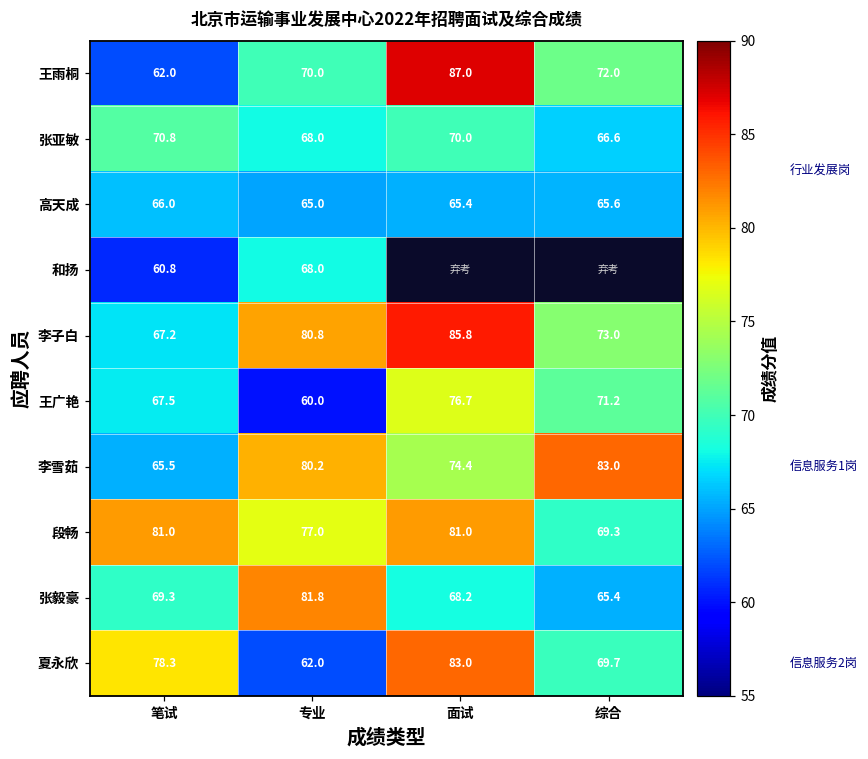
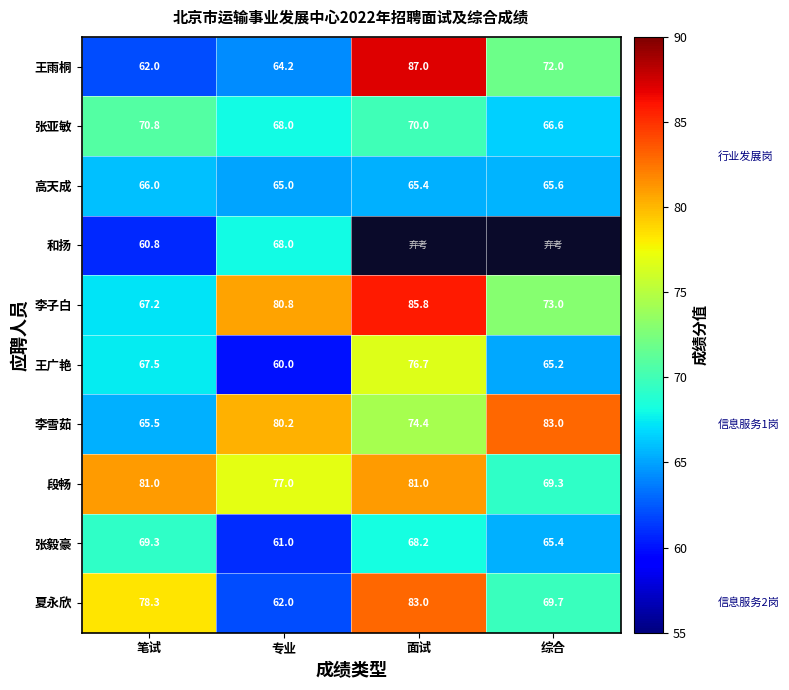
王雨桐, 专业: 70.0 -> 64.2
王广艳, 综合: 71.2 -> 65.2
张毅豪, 专业: 81.8 -> 61.0
